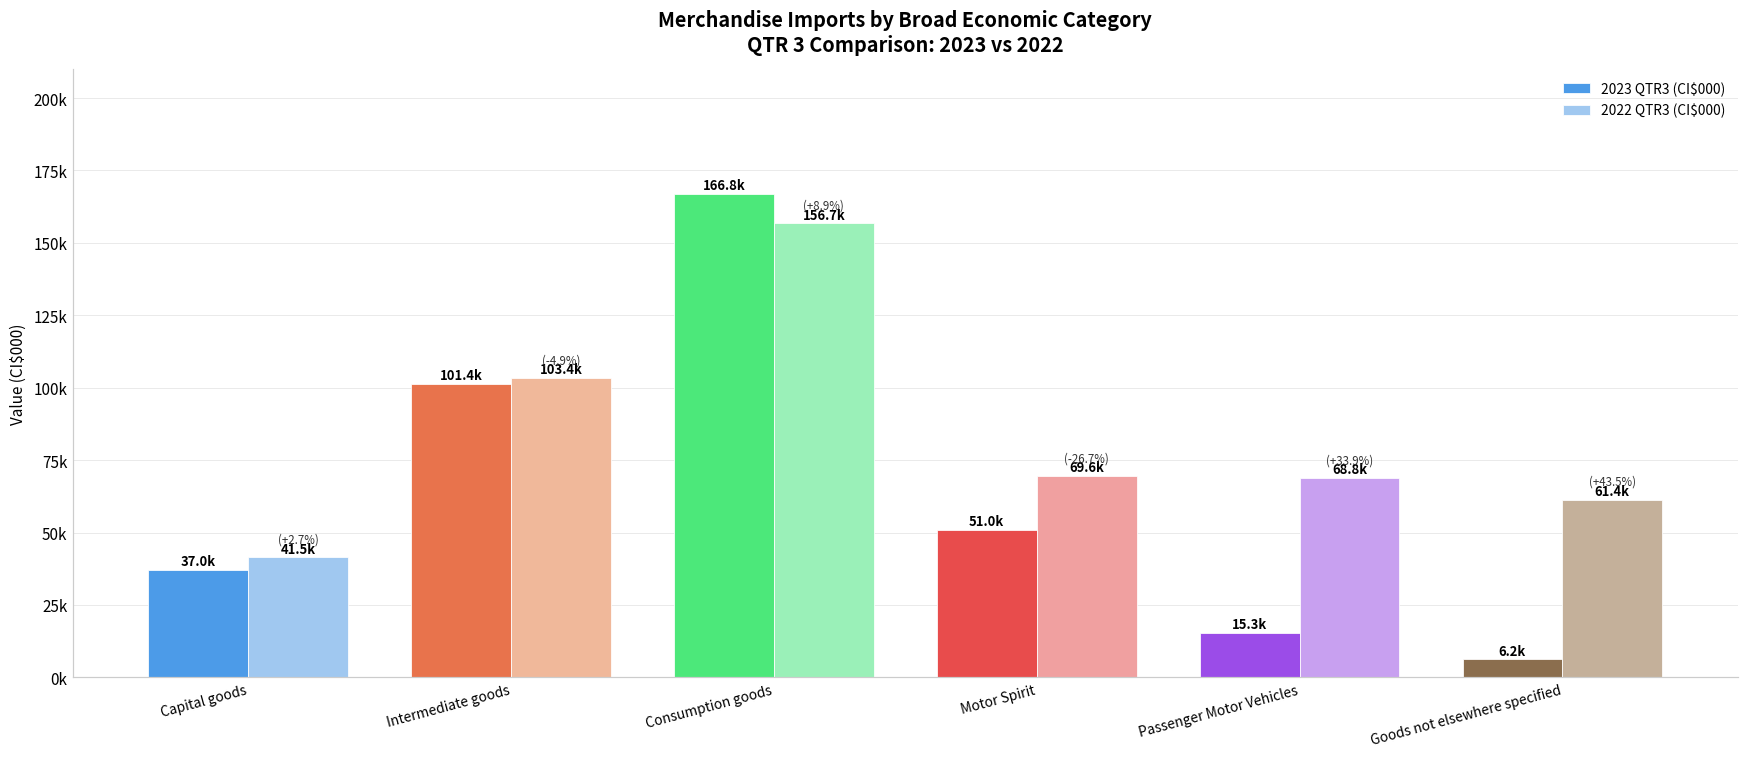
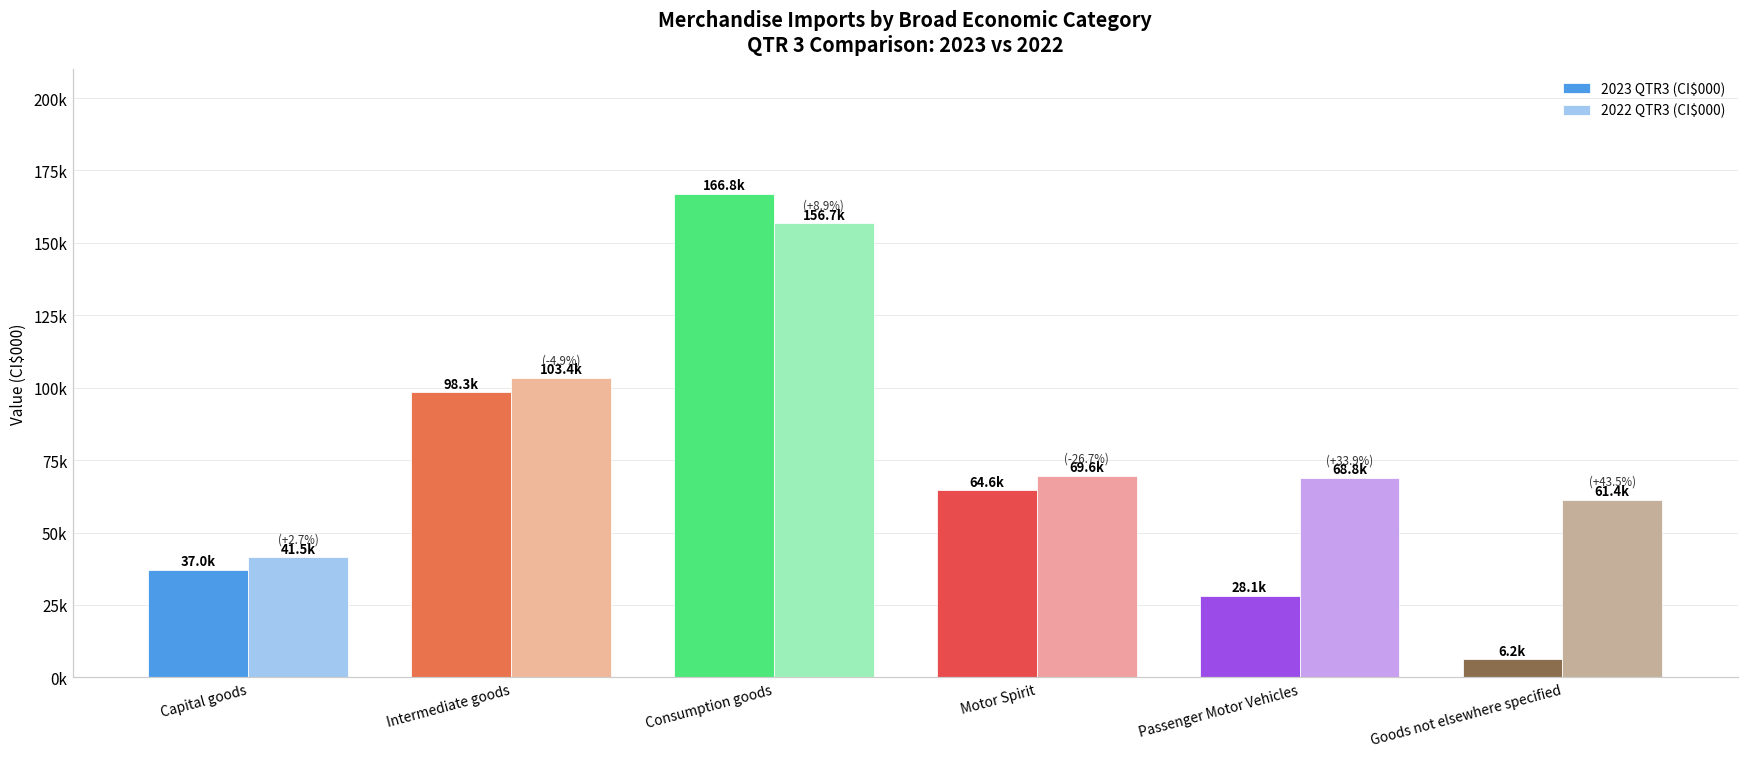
2023 QTR3 (CI$000), Intermediate goods: 101.4k -> 98.3k
2023 QTR3 (CI$000), Motor Spirit: 51.0k -> 64.6k
2023 QTR3 (CI$000), Passenger Motor Vehicles: 15.3k -> 28.1k
